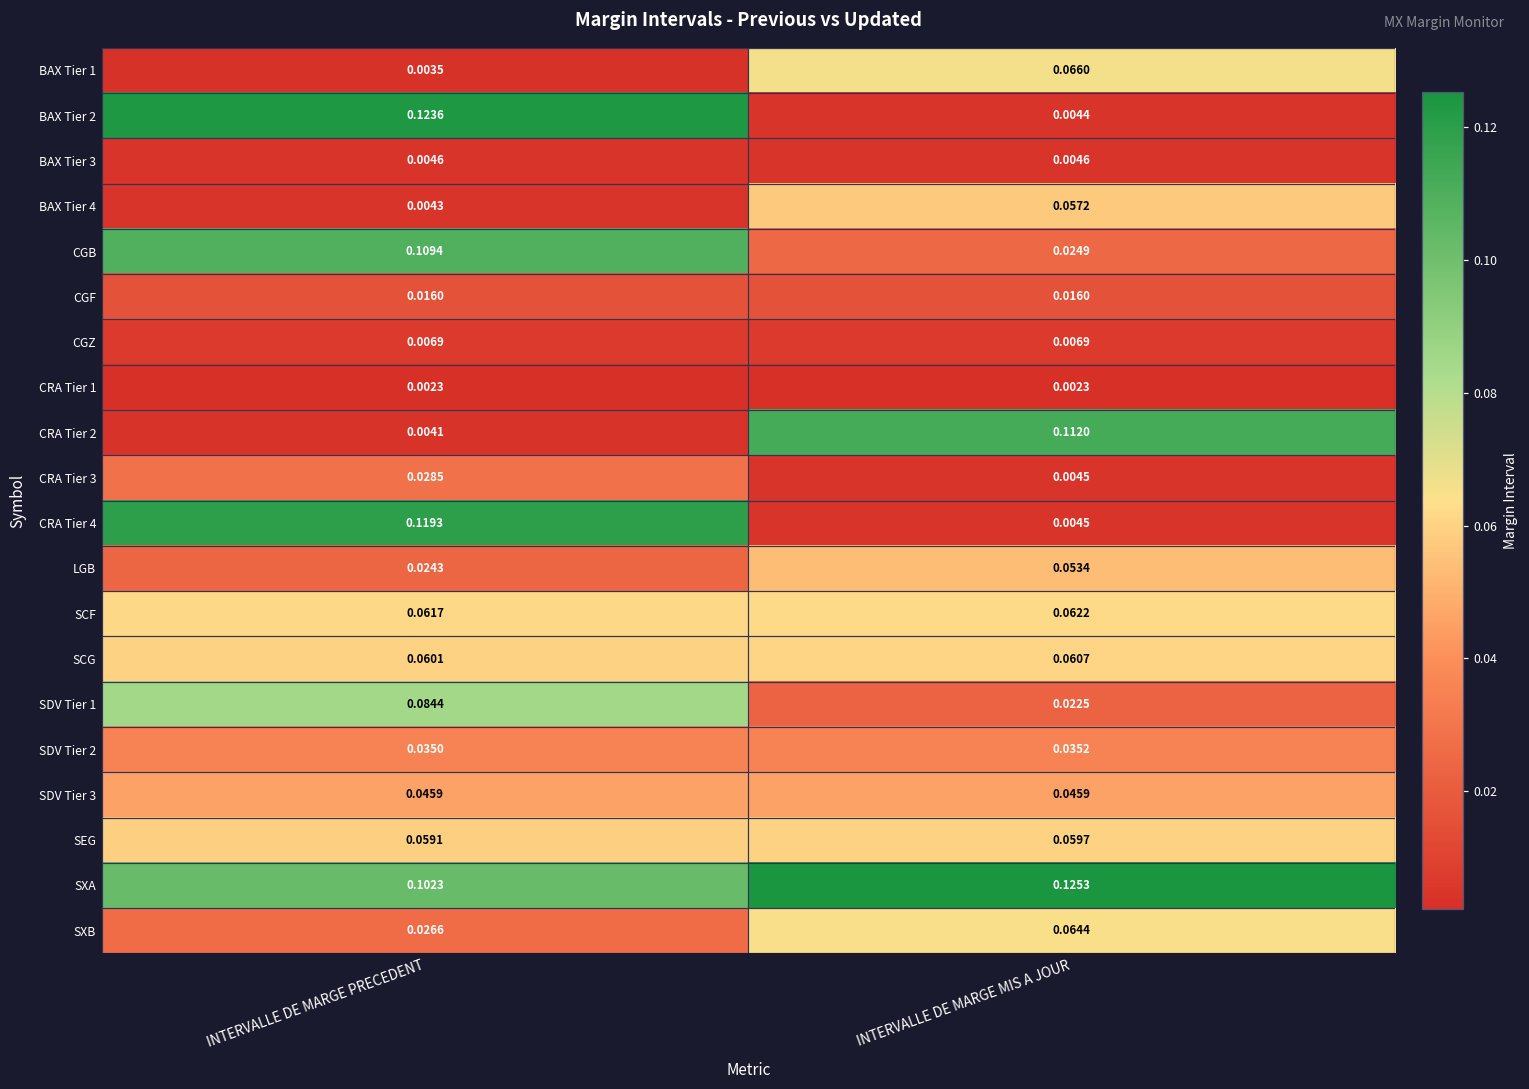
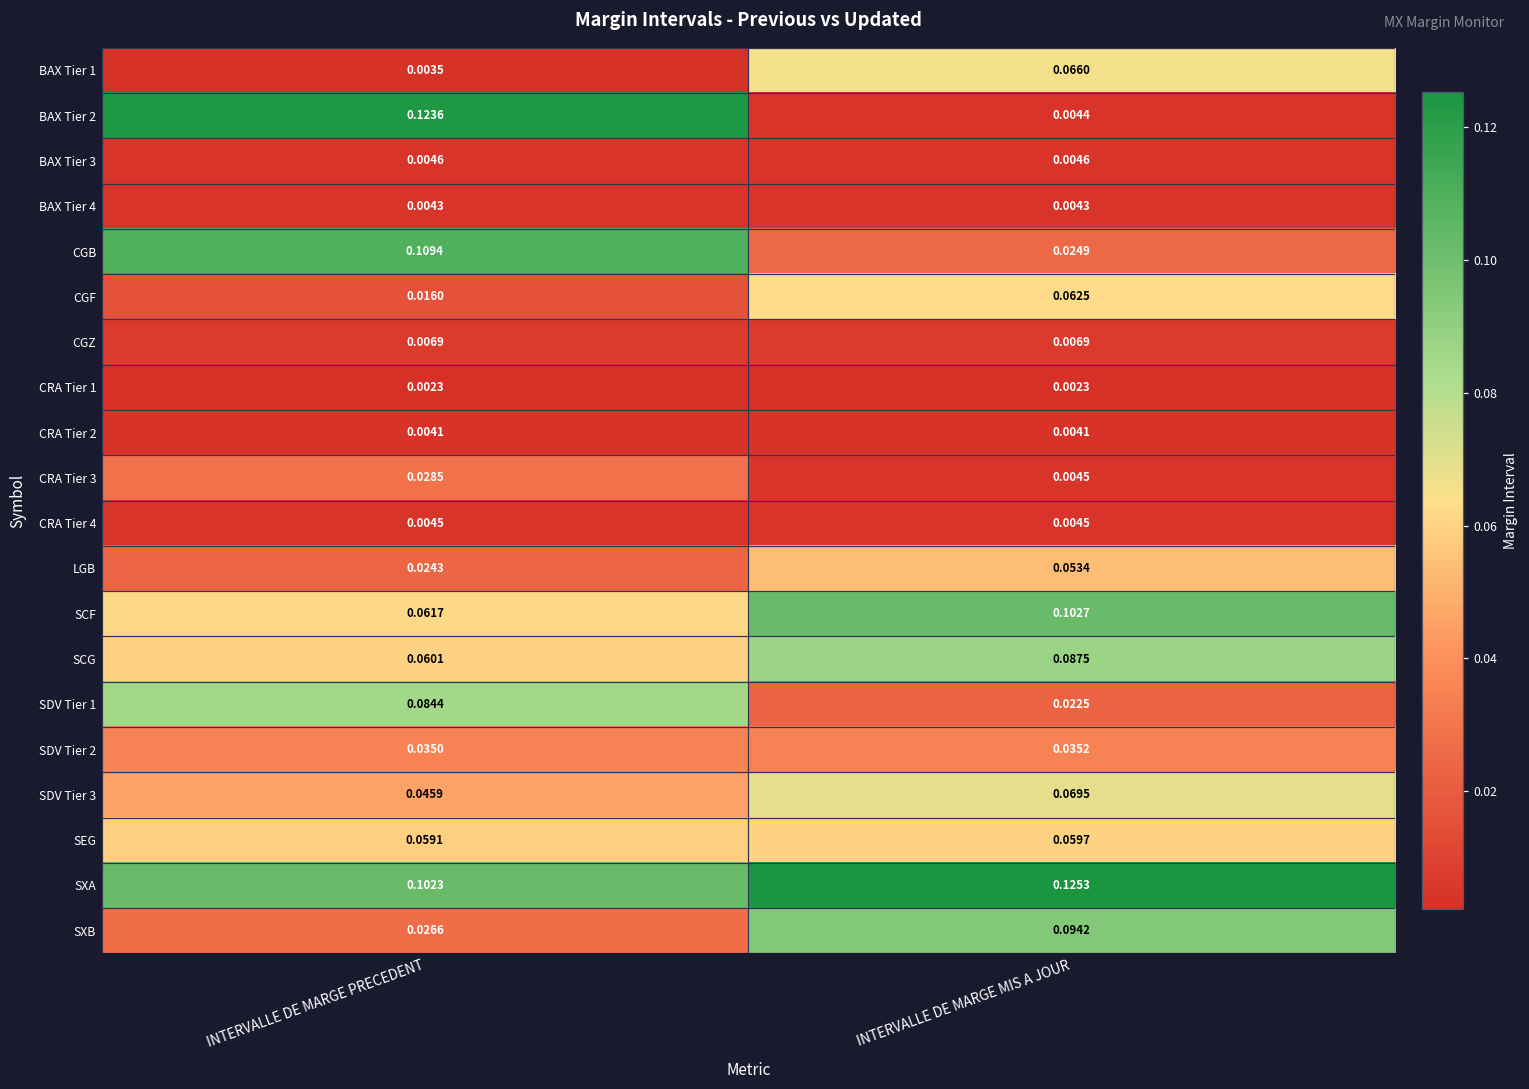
BAX Tier 4, INTERVALLE DE MARGE MIS A JOUR: 0.0572 -> 0.0043
CGF, INTERVALLE DE MARGE MIS A JOUR: 0.0160 -> 0.0625
CRA Tier 2, INTERVALLE DE MARGE MIS A JOUR: 0.1120 -> 0.0041
CRA Tier 4, INTERVALLE DE MARGE PRECEDENT: 0.1193 -> 0.0045
SCF, INTERVALLE DE MARGE MIS A JOUR: 0.0622 -> 0.1027
SCG, INTERVALLE DE MARGE MIS A JOUR: 0.0607 -> 0.0875
SDV Tier 3, INTERVALLE DE MARGE MIS A JOUR: 0.0459 -> 0.0695
SXB, INTERVALLE DE MARGE MIS A JOUR: 0.0644 -> 0.0942
